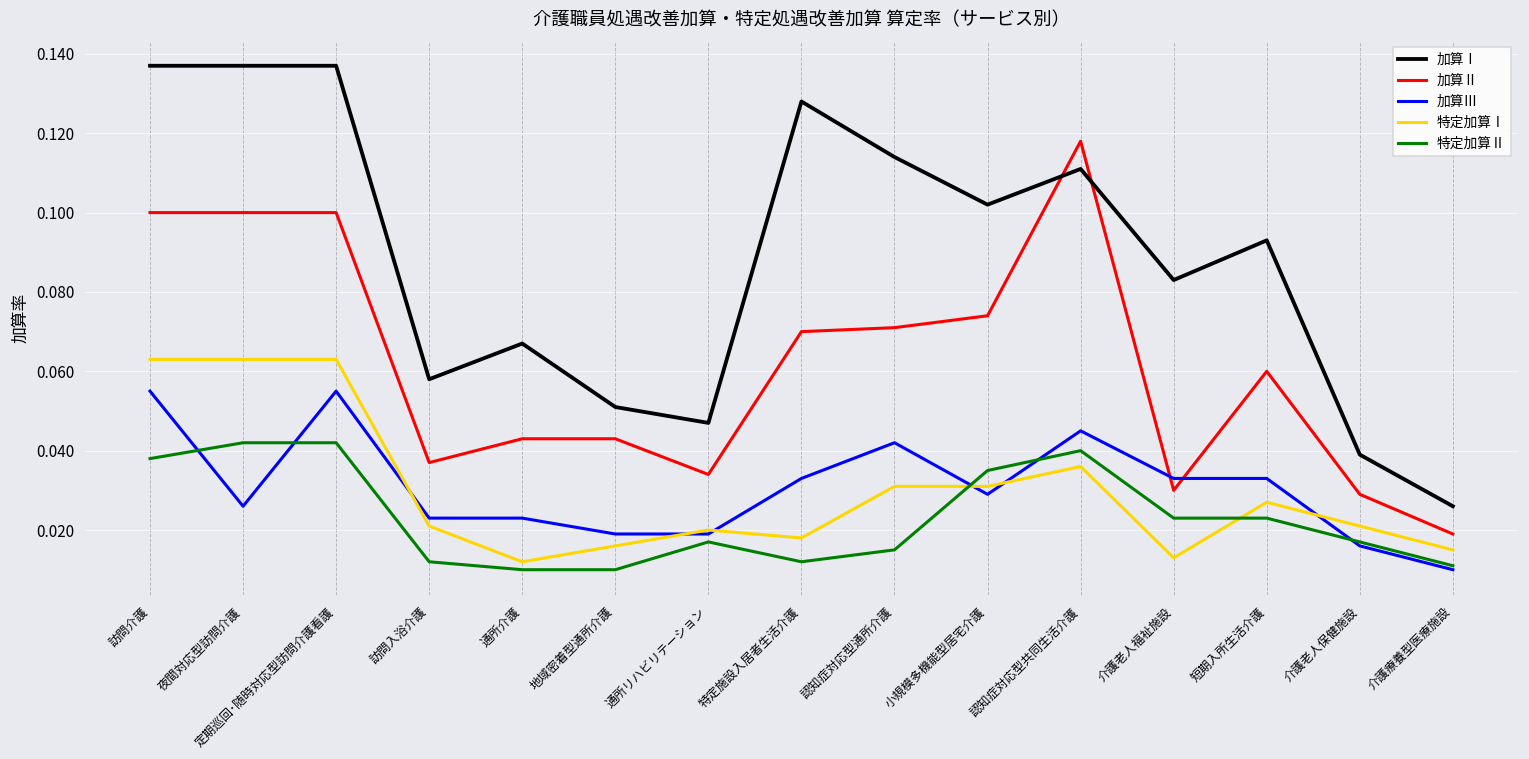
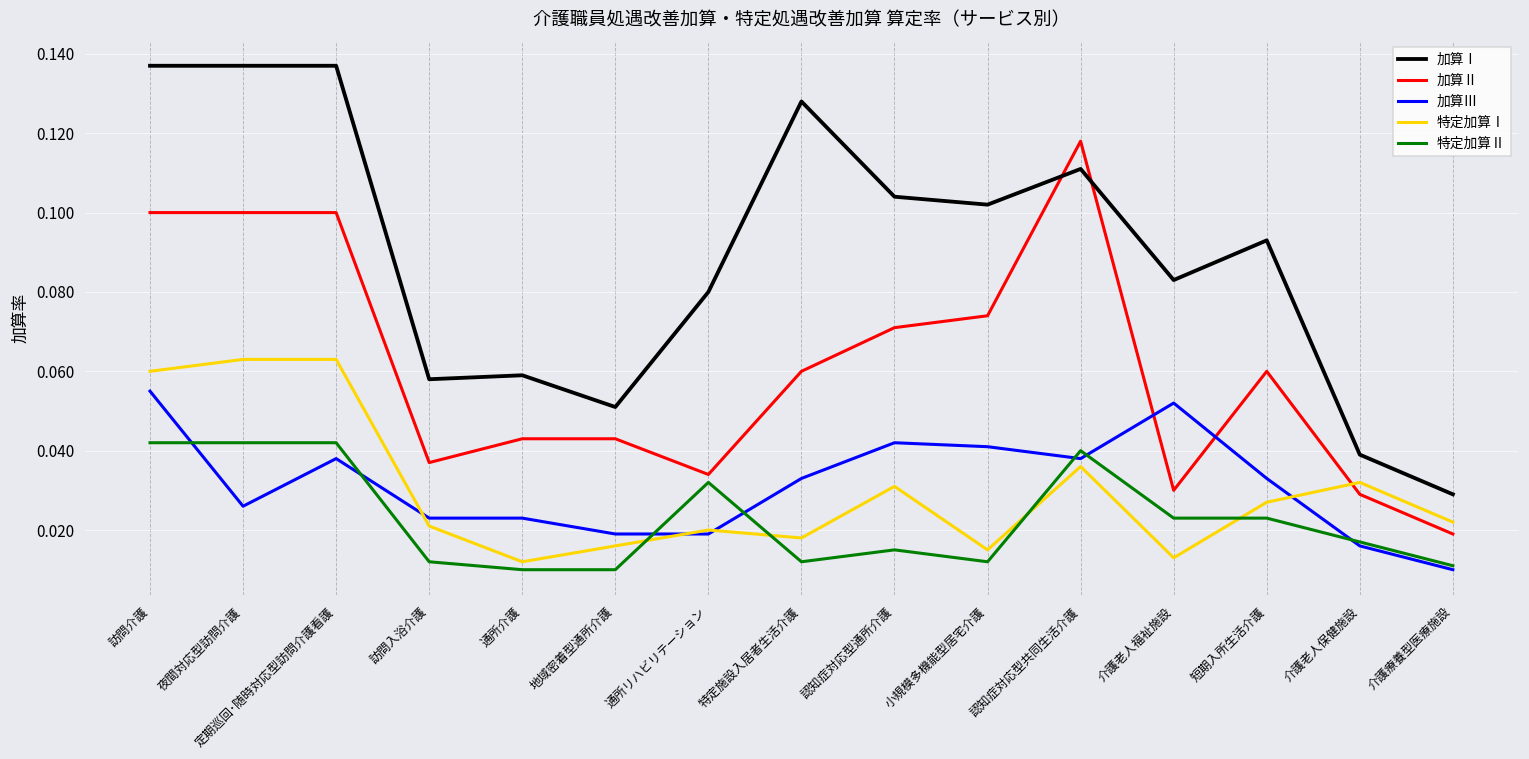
特定加算Ⅰ, 訪問介護: 0.063 -> 0.060
特定加算Ⅱ, 訪問介護: 0.038 -> 0.042
加算Ⅲ, 定期巡回･随時対応型訪問介護看護: 0.055 -> 0.038
加算Ⅰ, 通所介護: 0.067 -> 0.059
加算Ⅰ, 通所リハビリテーション: 0.047 -> 0.080
特定加算Ⅱ, 通所リハビリテーション: 0.017 -> 0.032
加算Ⅱ, 特定施設入居者生活介護: 0.07 -> 0.06
加算Ⅰ, 認知症対応型通所介護: 0.114 -> 0.104
加算Ⅲ, 小規模多機能型居宅介護: 0.029 -> 0.041
特定加算Ⅰ, 小規模多機能型居宅介護: 0.031 -> 0.015
特定加算Ⅱ, 小規模多機能型居宅介護: 0.035 -> 0.012
加算Ⅲ, 認知症対応型共同生活介護: 0.045 -> 0.038
加算Ⅲ, 介護老人福祉施設: 0.033 -> 0.052
特定加算Ⅰ, 介護老人保健施設: 0.021 -> 0.032
加算Ⅰ, 介護療養型医療施設: 0.026 -> 0.029
特定加算Ⅰ, 介護療養型医療施設: 0.015 -> 0.022
